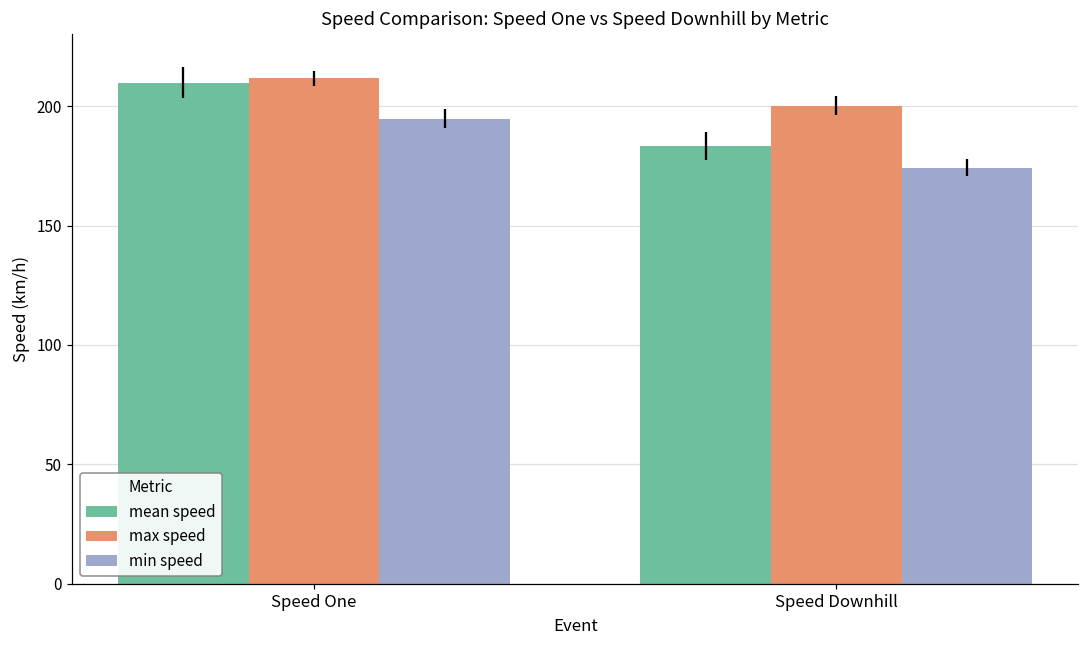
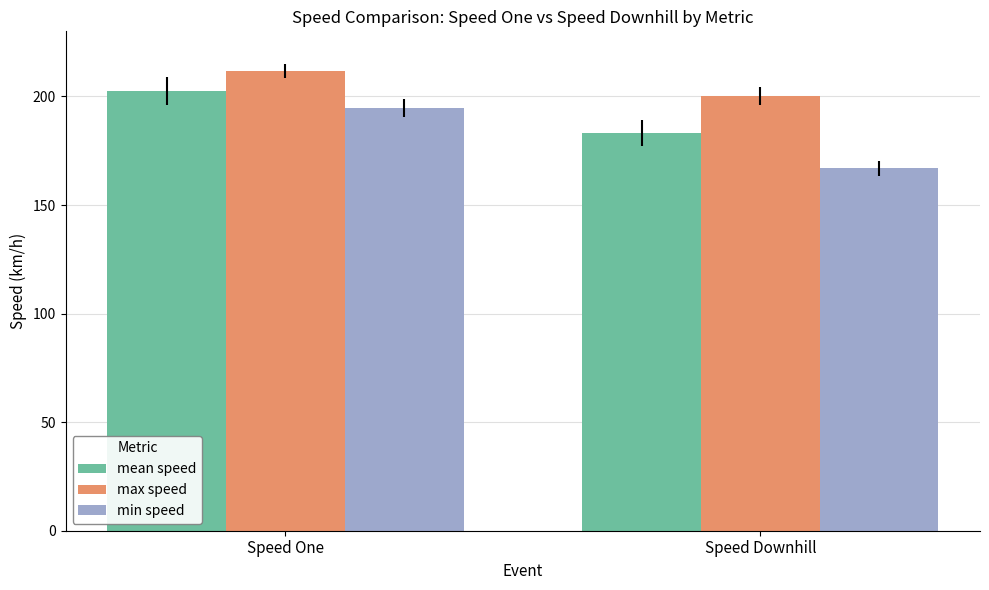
mean speed, Speed One: 210 -> 203
min speed, Speed Downhill: 174 -> 167
